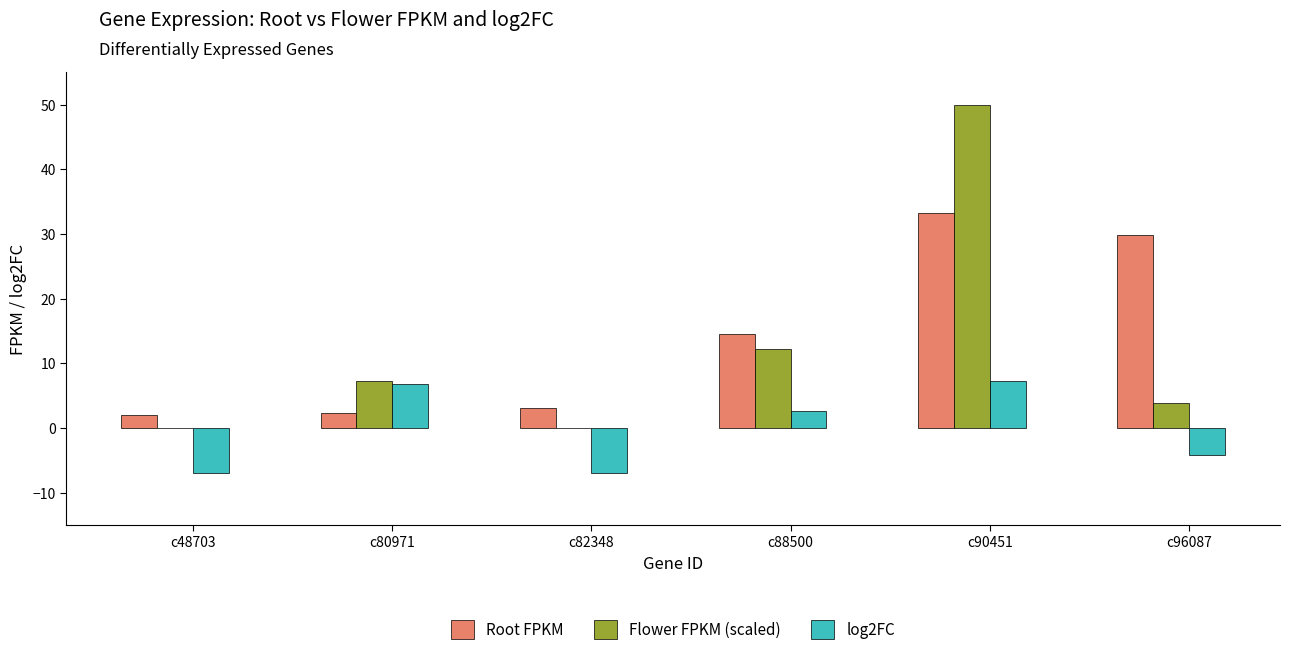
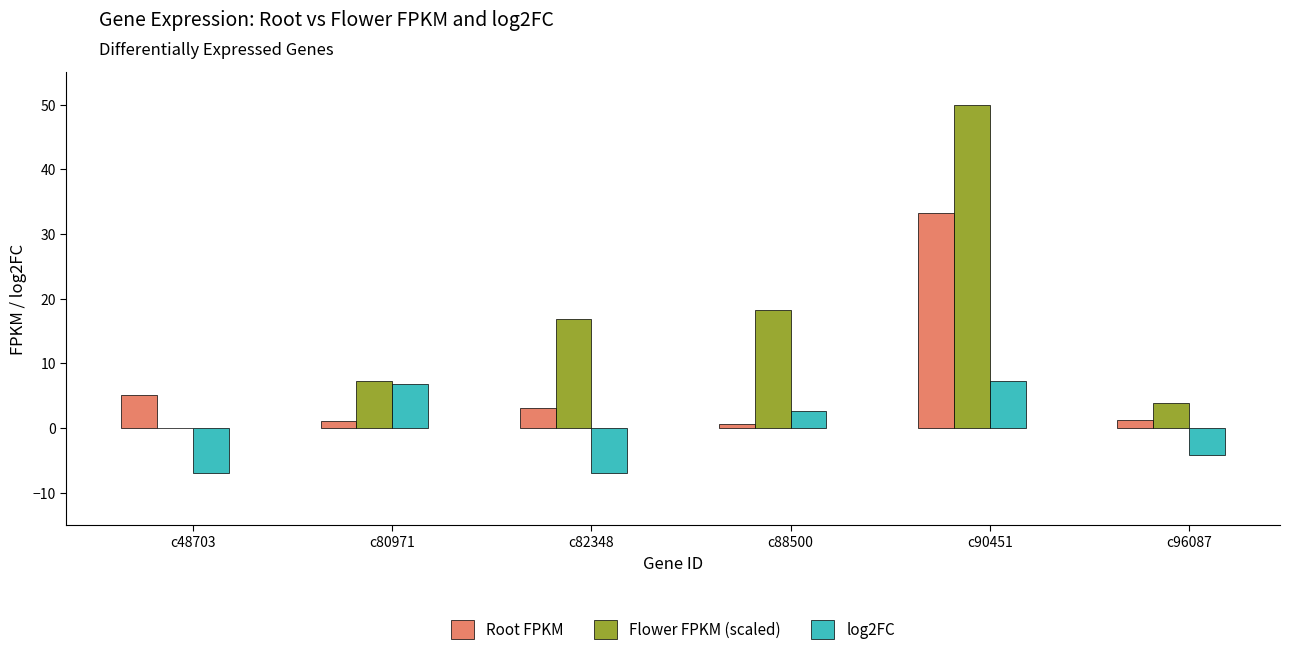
Root FPKM, c48703: 2 -> 5
Root FPKM, c80971: 2 -> 1
Flower FPKM (scaled), c82348: 0 -> 17
Root FPKM, c88500: 15 -> 1
Flower FPKM (scaled), c88500: 12 -> 18
Root FPKM, c96087: 30 -> 1
